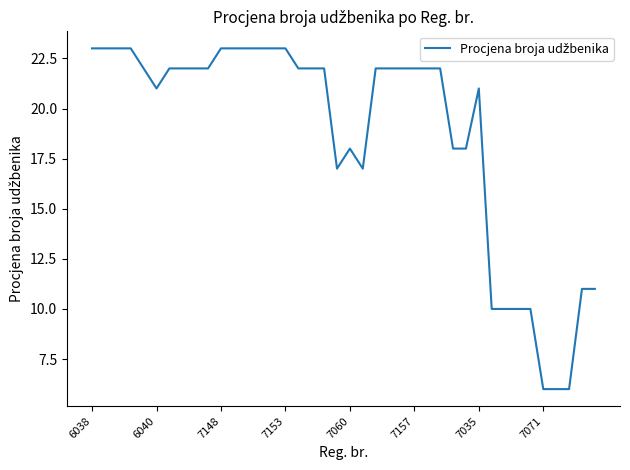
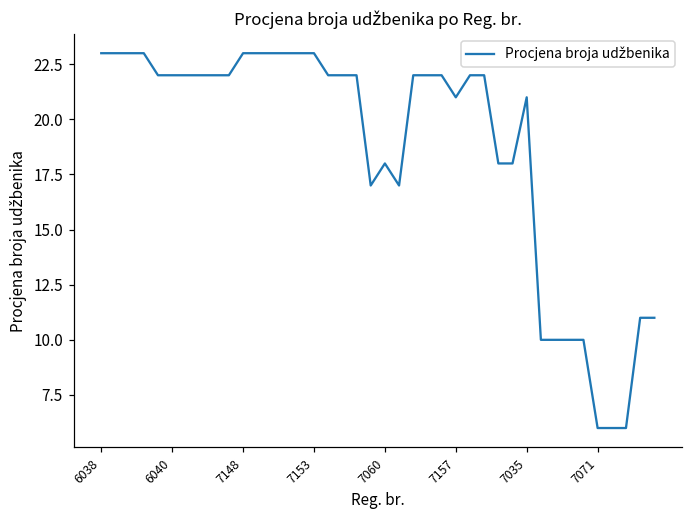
6040: 21 -> 22
7157: 22 -> 21
